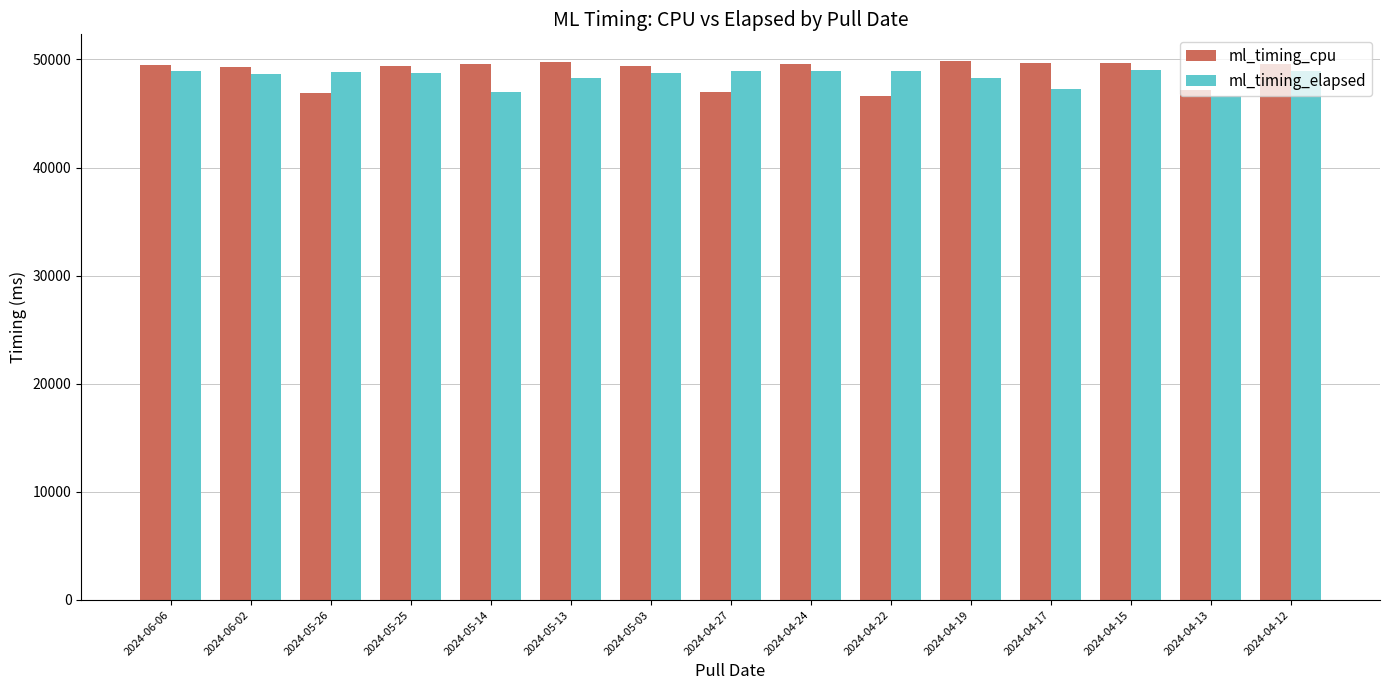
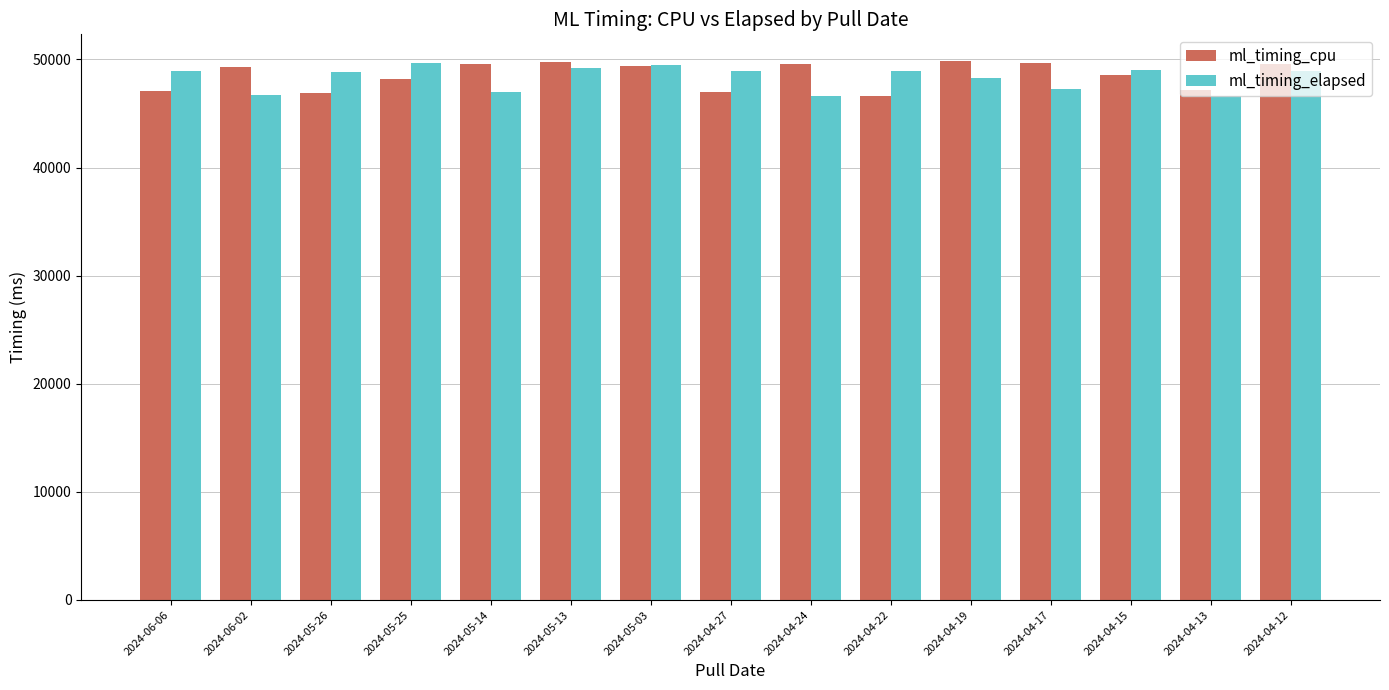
ml_timing_cpu, 2024-06-06: 49500 -> 47100
ml_timing_elapsed, 2024-06-02: 48700 -> 46700
ml_timing_cpu, 2024-05-25: 49400 -> 48200
ml_timing_elapsed, 2024-05-25: 48700 -> 49700
ml_timing_elapsed, 2024-05-13: 48300 -> 49200
ml_timing_elapsed, 2024-05-03: 48700 -> 49500
ml_timing_elapsed, 2024-04-24: 48900 -> 46600
ml_timing_cpu, 2024-04-15: 49700 -> 48500
